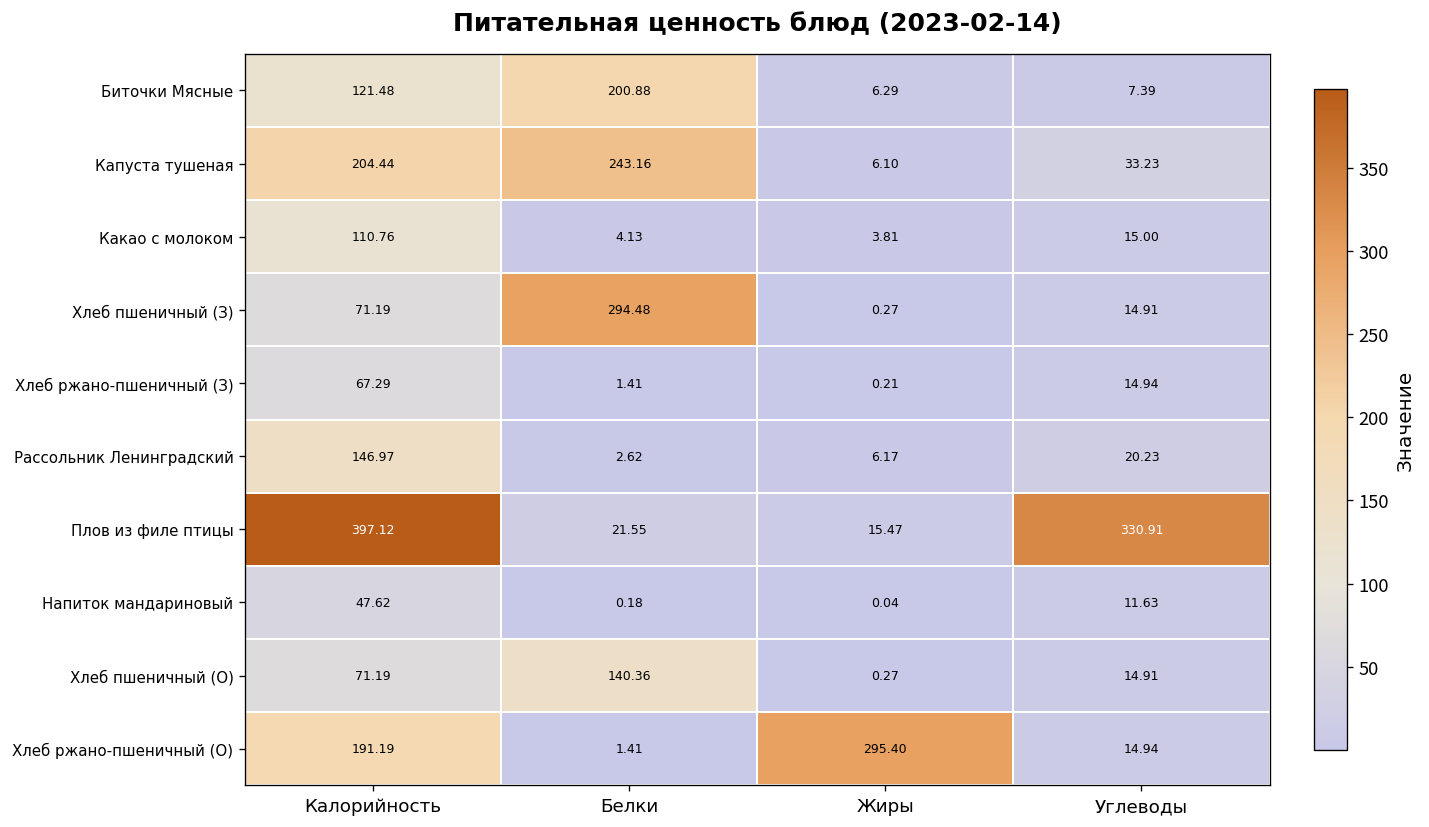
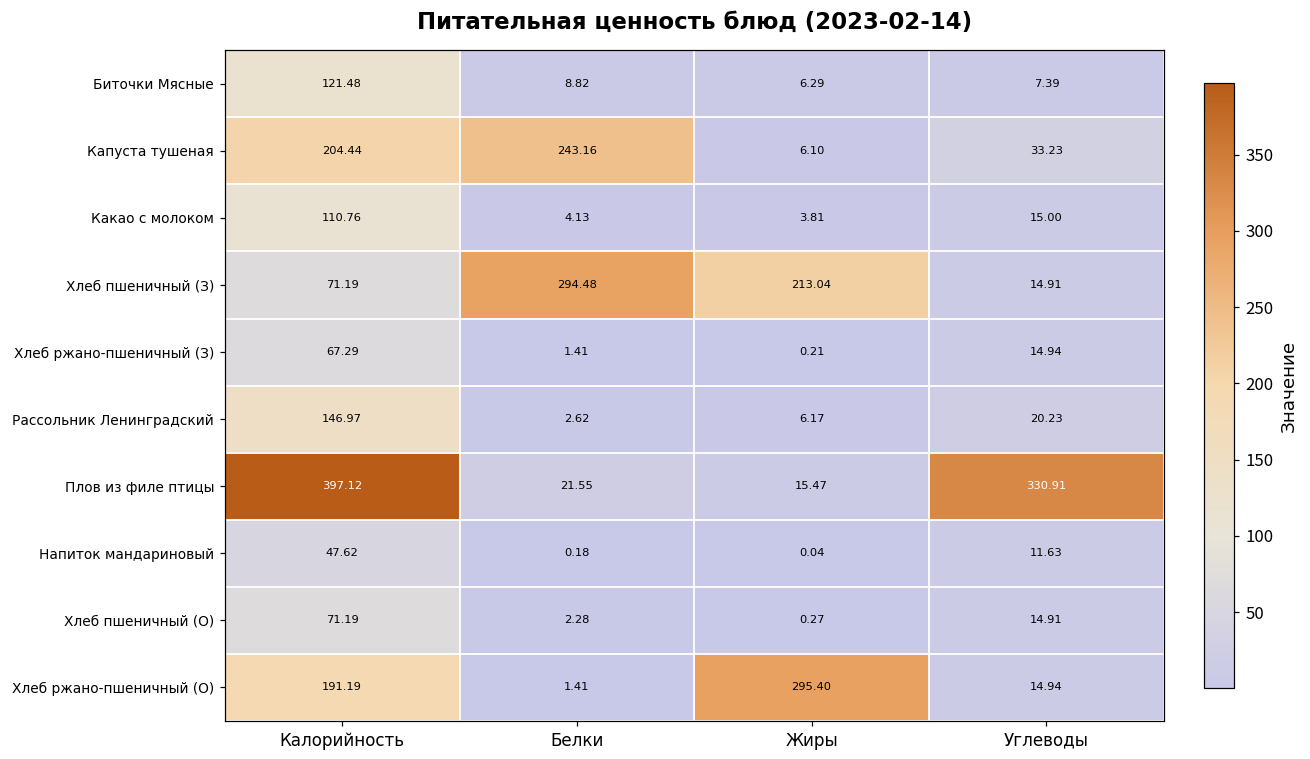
Биточки Мясные, Белки: 200.88 -> 8.82
Хлеб пшеничный (З), Жиры: 0.27 -> 213.04
Хлеб пшеничный (О), Белки: 140.36 -> 2.28
